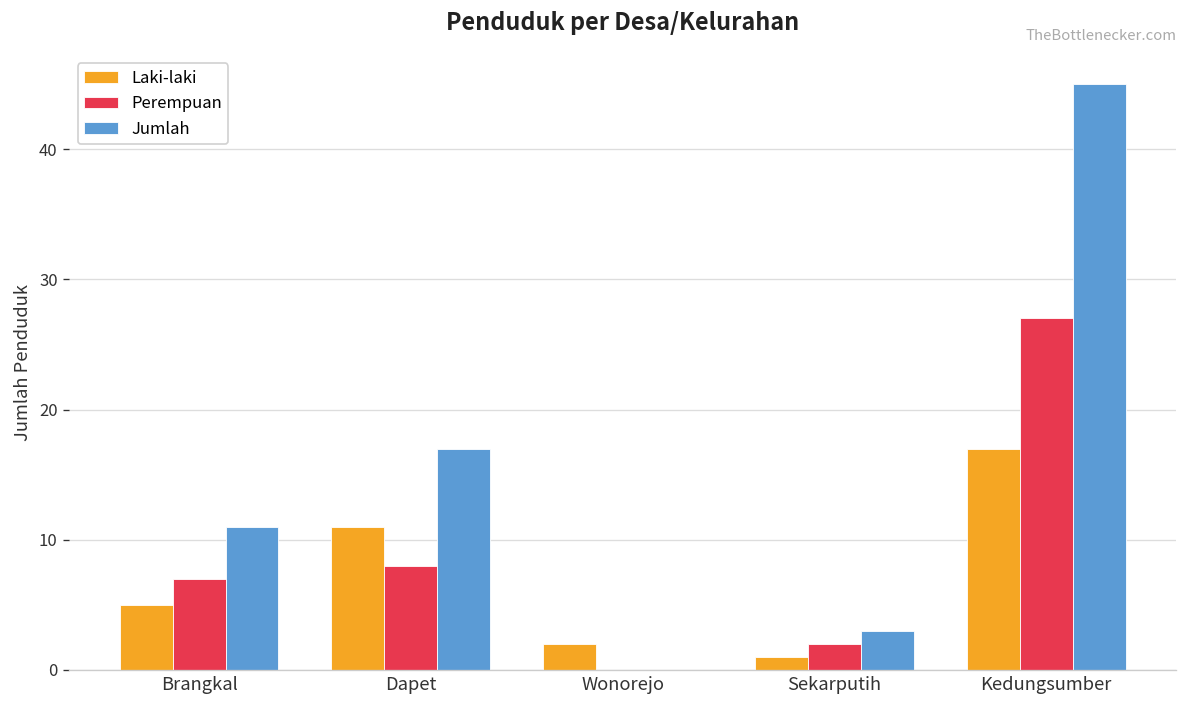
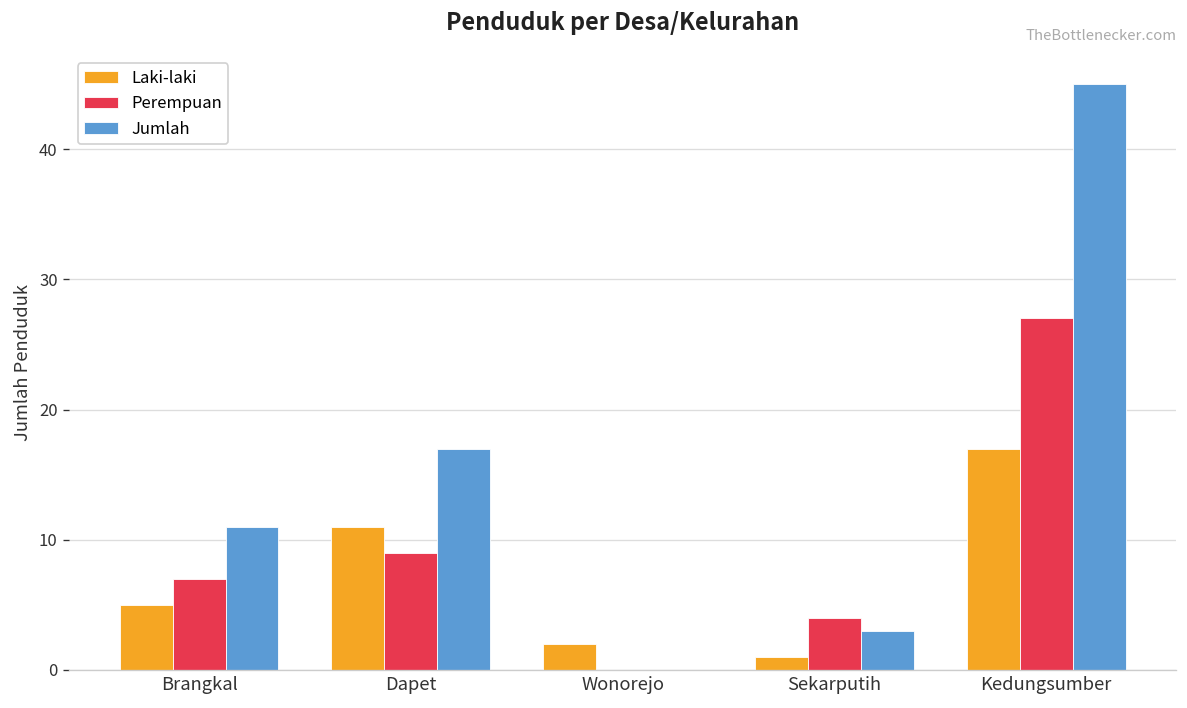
Perempuan, Dapet: 8 -> 9
Perempuan, Sekarputih: 2 -> 4
